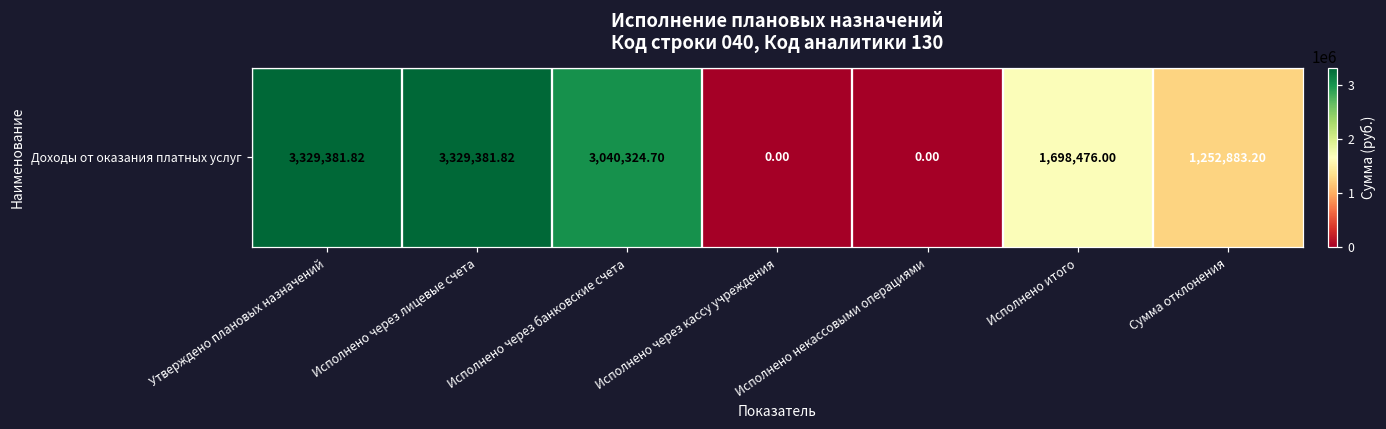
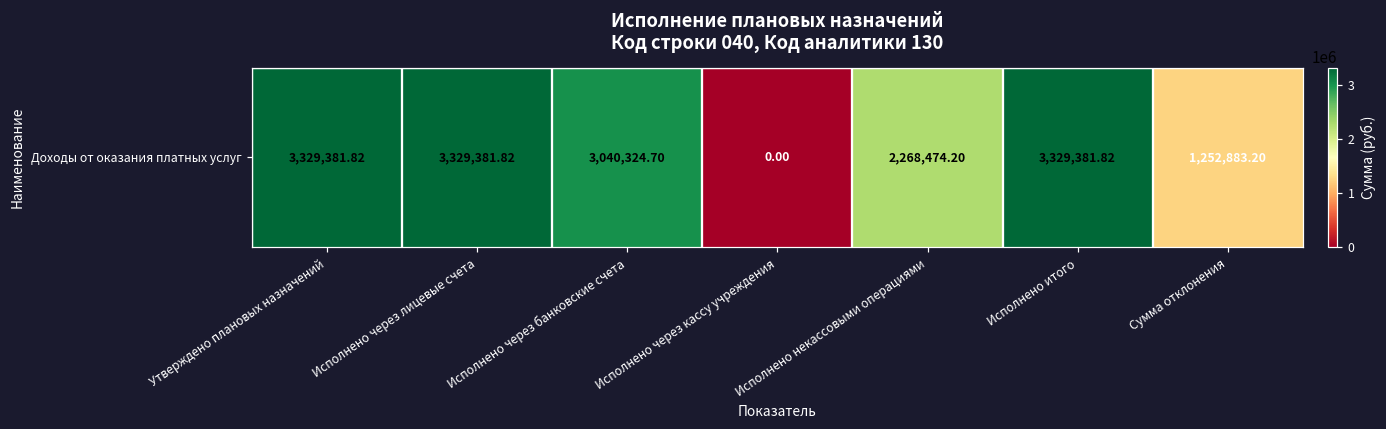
Доходы от оказания платных услуг, Исполнено некассовыми операциями: 0.00 -> 2,268,474.20
Доходы от оказания платных услуг, Исполнено итого: 1,698,476.00 -> 3,329,381.82
